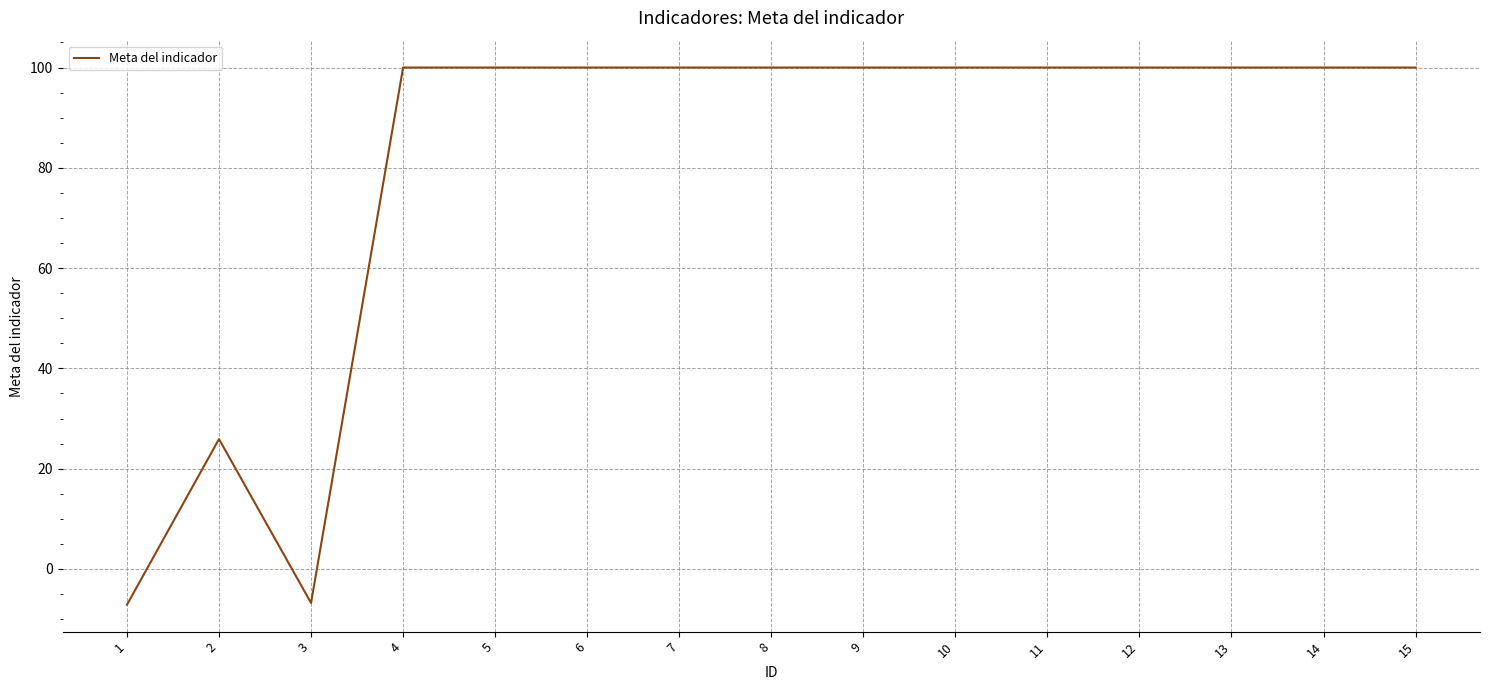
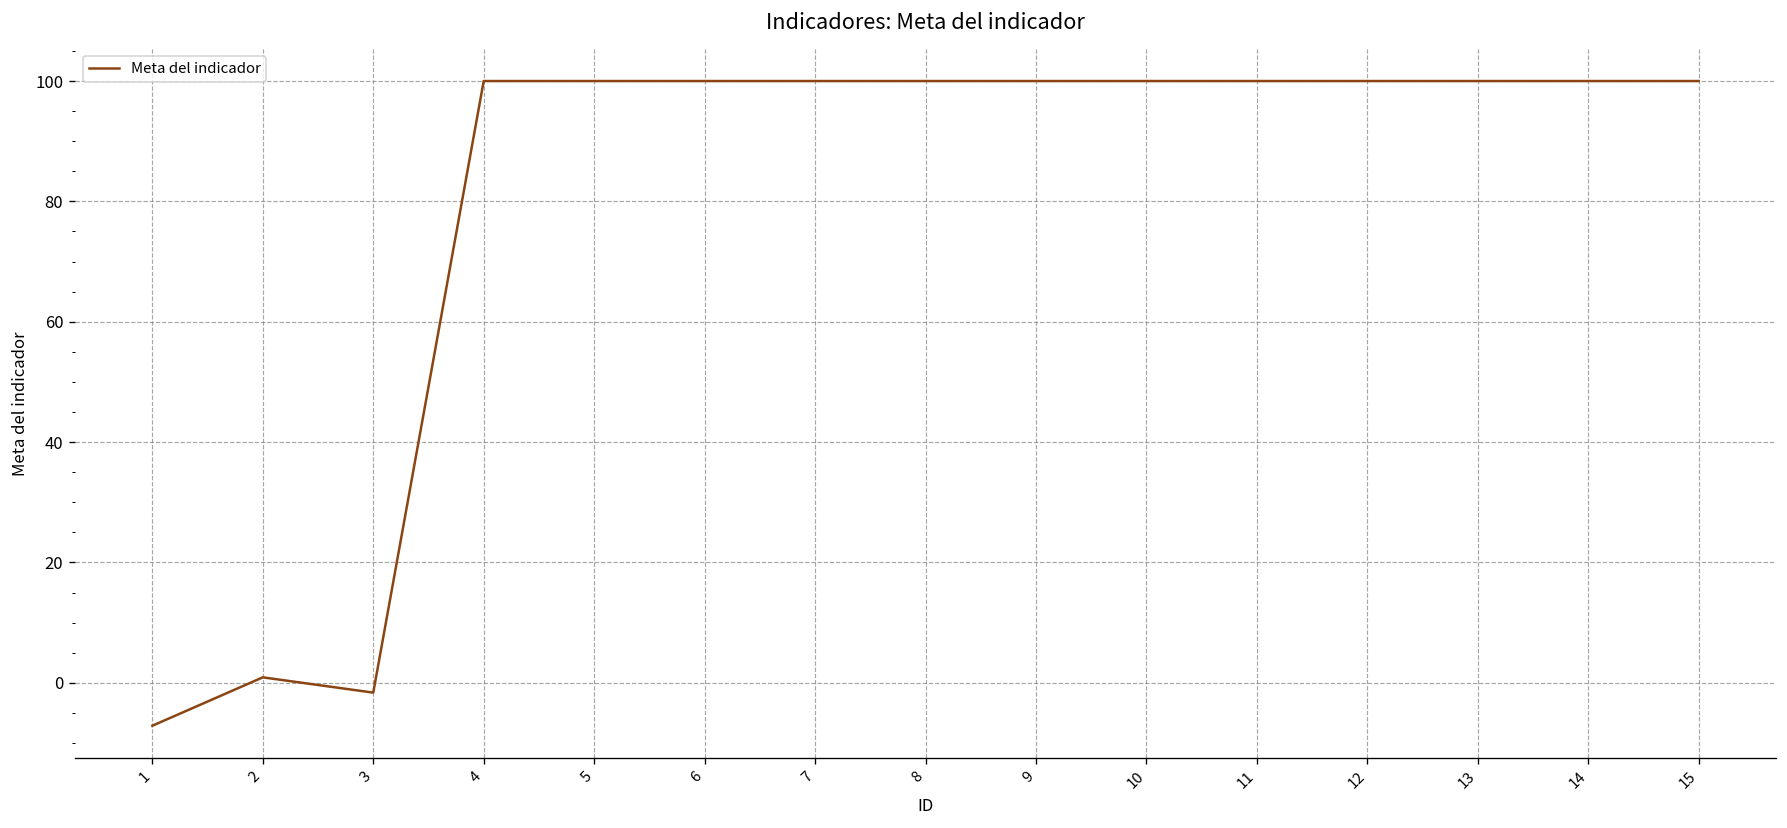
2: 26 -> 1
3: -7 -> -2
